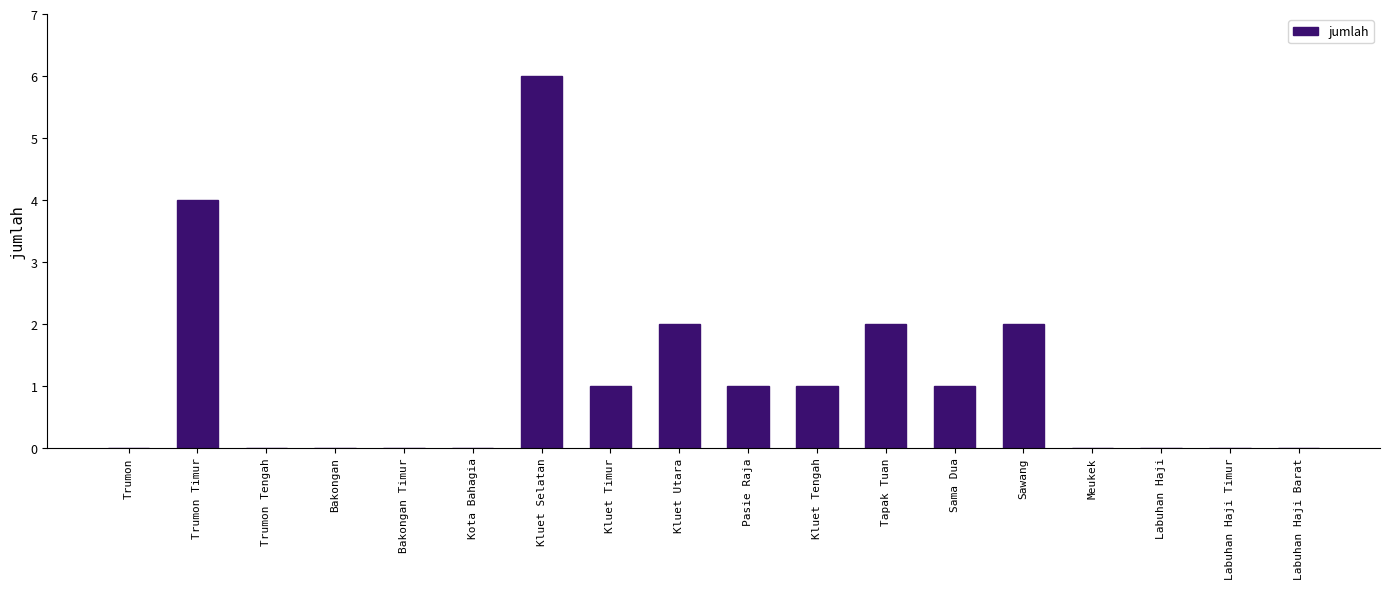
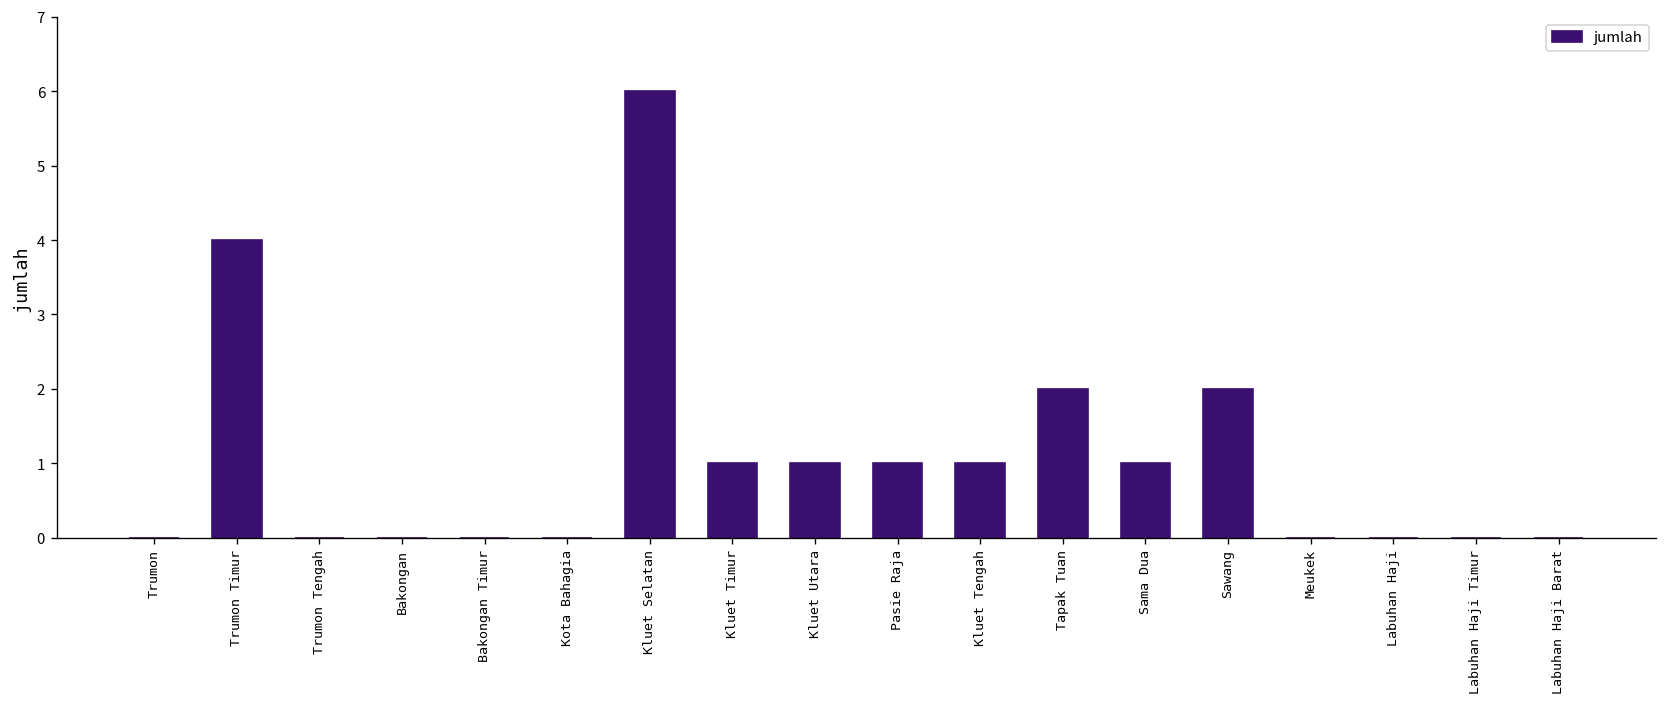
Kluet Utara: 2 -> 1
